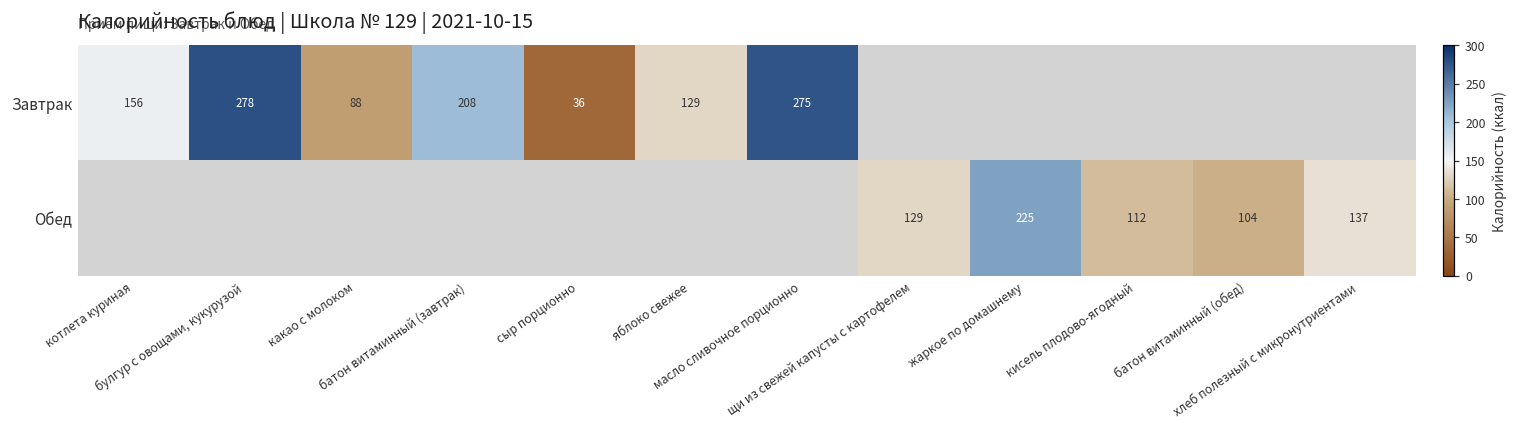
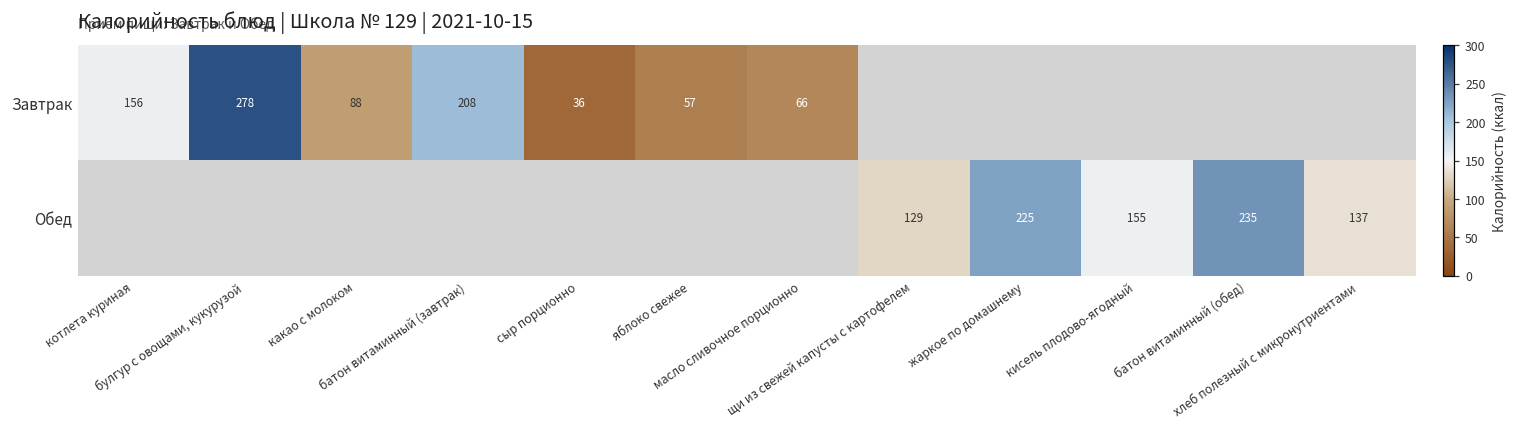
Завтрак, яблоко свежее: 129 -> 57
Завтрак, масло сливочное порционно: 275 -> 66
Обед, кисель плодово-ягодный: 112 -> 155
Обед, батон витаминный (обед): 104 -> 235
